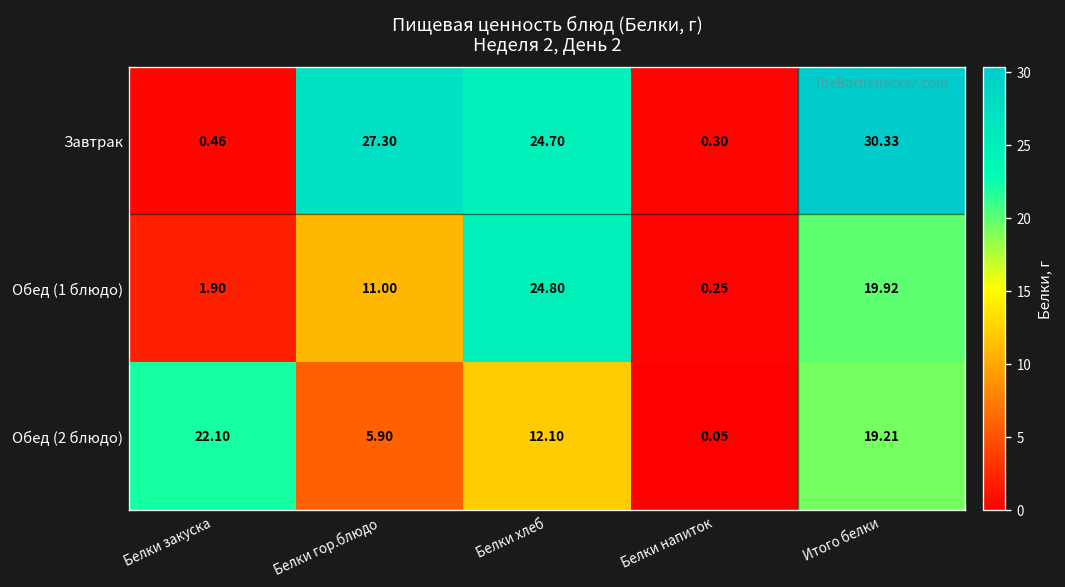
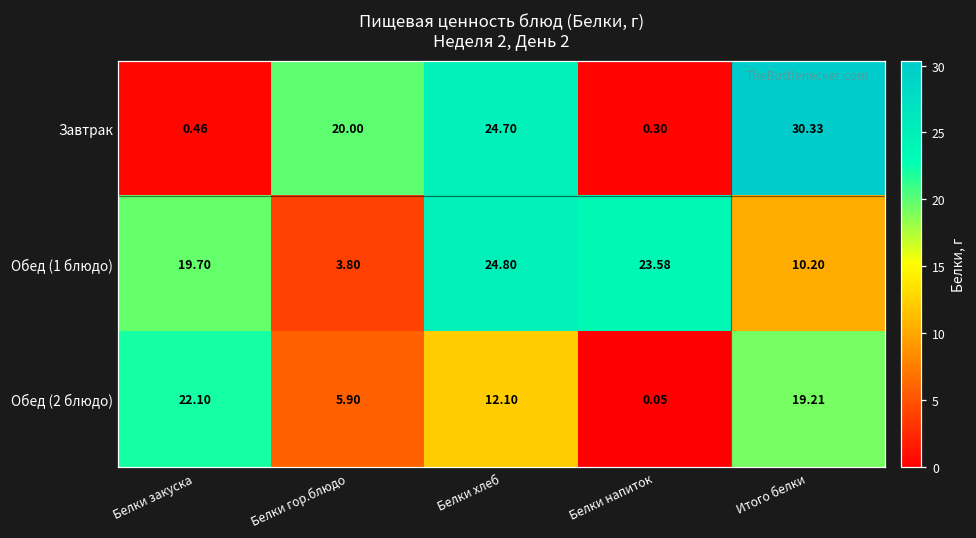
Завтрак, Белки гор.блюдо: 27.30 -> 20.00
Обед (1 блюдо), Белки закуска: 1.90 -> 19.70
Обед (1 блюдо), Белки гор.блюдо: 11.00 -> 3.80
Обед (1 блюдо), Белки напиток: 0.25 -> 23.58
Обед (1 блюдо), Итого белки: 19.92 -> 10.20
